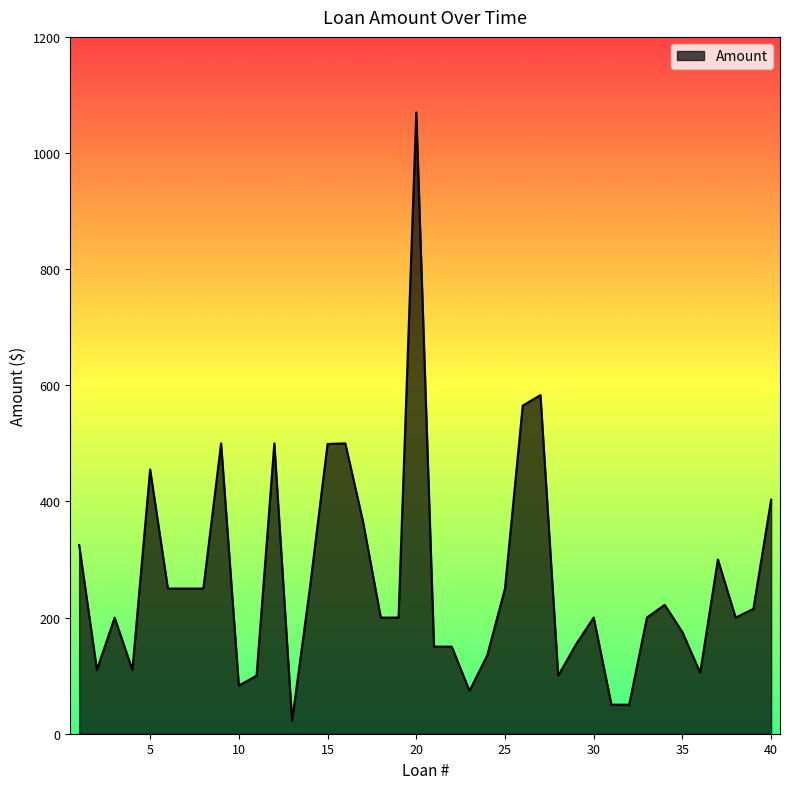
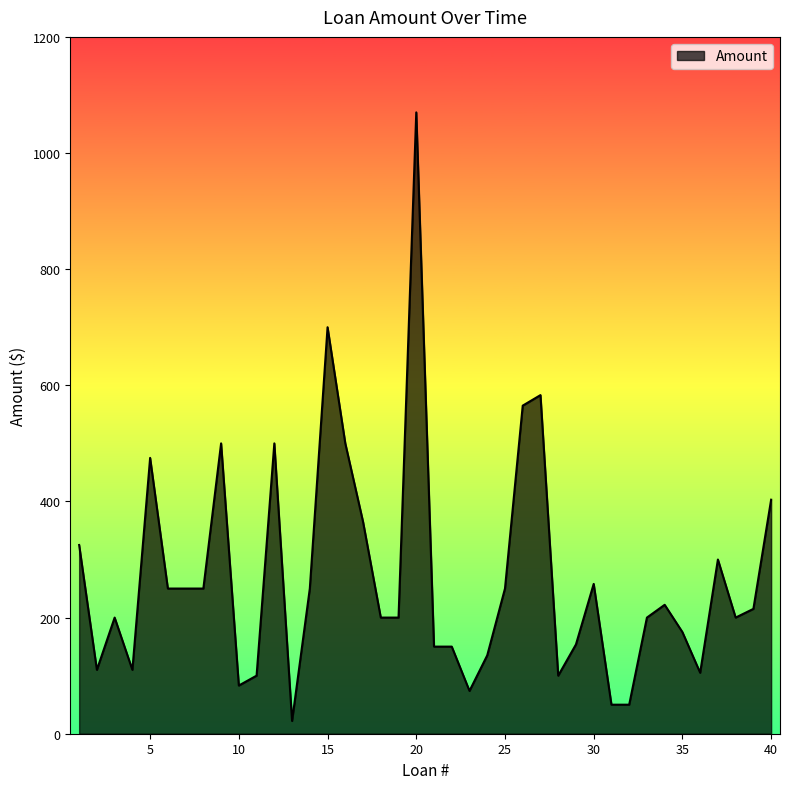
5: 460 -> 480
15: 500 -> 700
30: 200 -> 260
